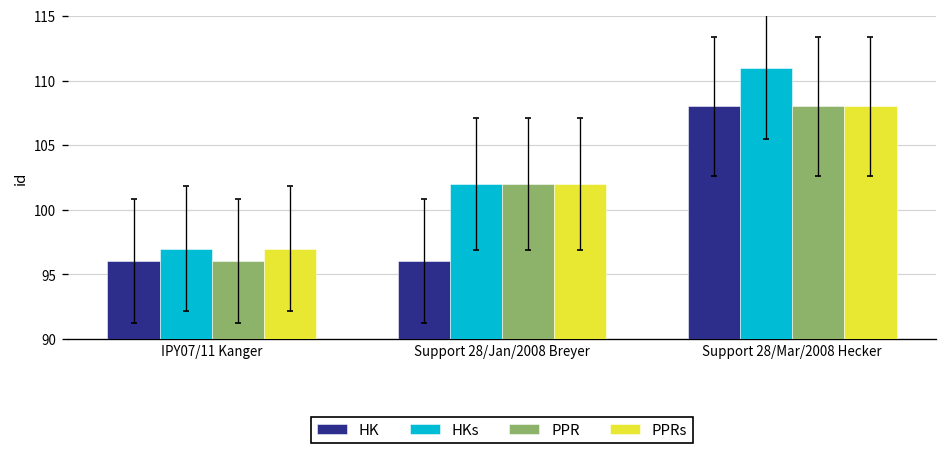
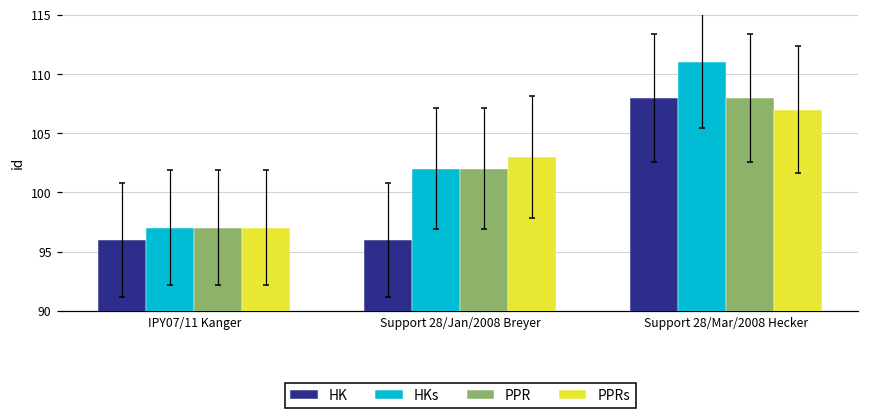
PPR, IPY07/11 Kanger: 96 -> 97
PPRs, Support 28/Jan/2008 Breyer: 102 -> 103
PPRs, Support 28/Mar/2008 Hecker: 108 -> 107
